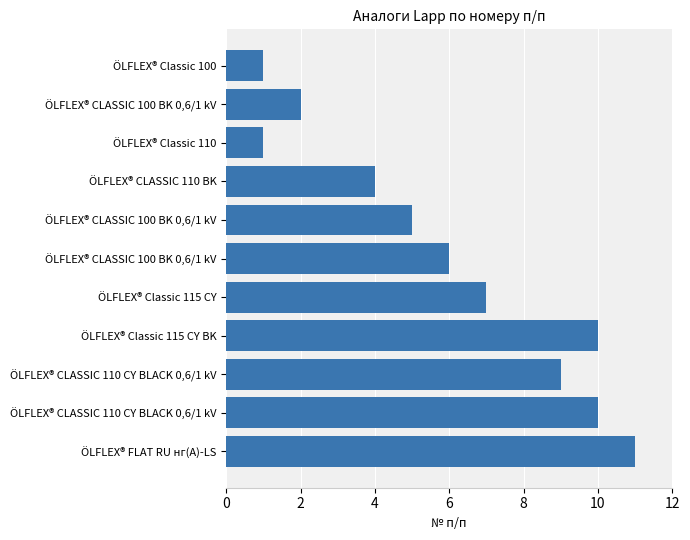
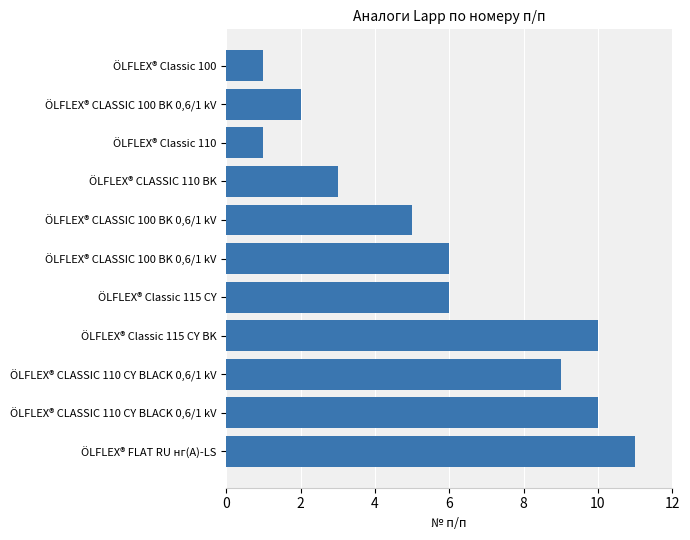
ÖLFLEX® CLASSIC 110 BK: 4 -> 3
ÖLFLEX® Classic 115 CY: 7 -> 6
